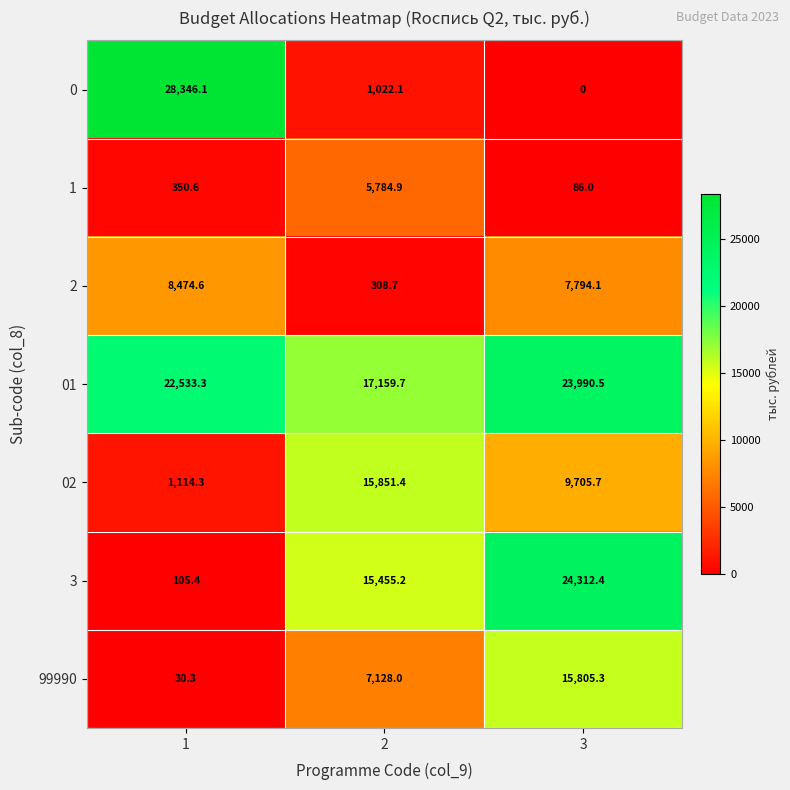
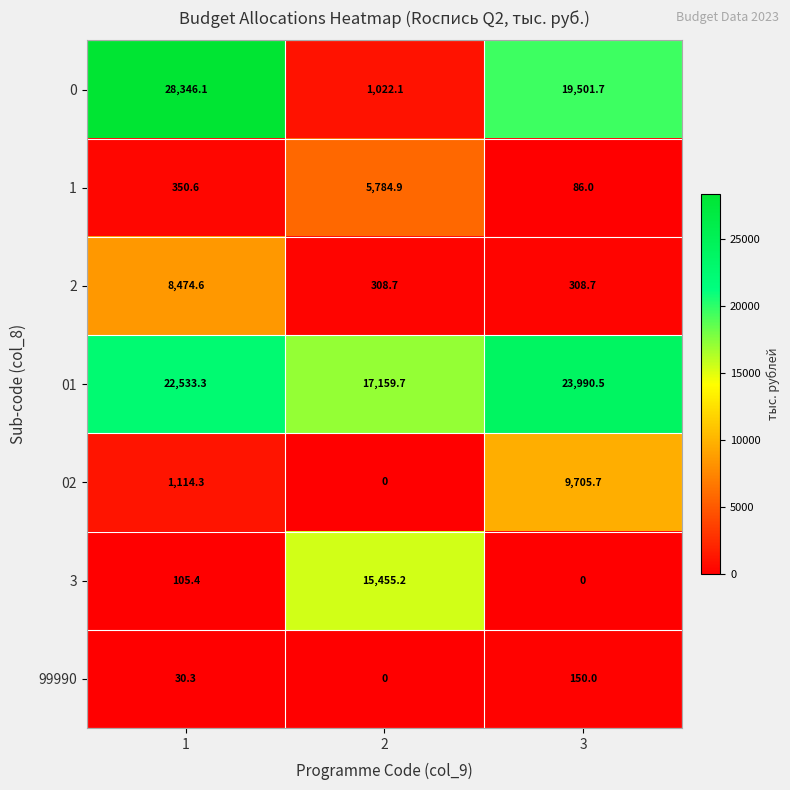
0, 3: 0 -> 19,501.7
2, 3: 7,794.1 -> 308.7
02, 2: 15,851.4 -> 0
3, 3: 24,312.4 -> 0
99990, 2: 7,128.0 -> 0
99990, 3: 15,805.3 -> 150.0
